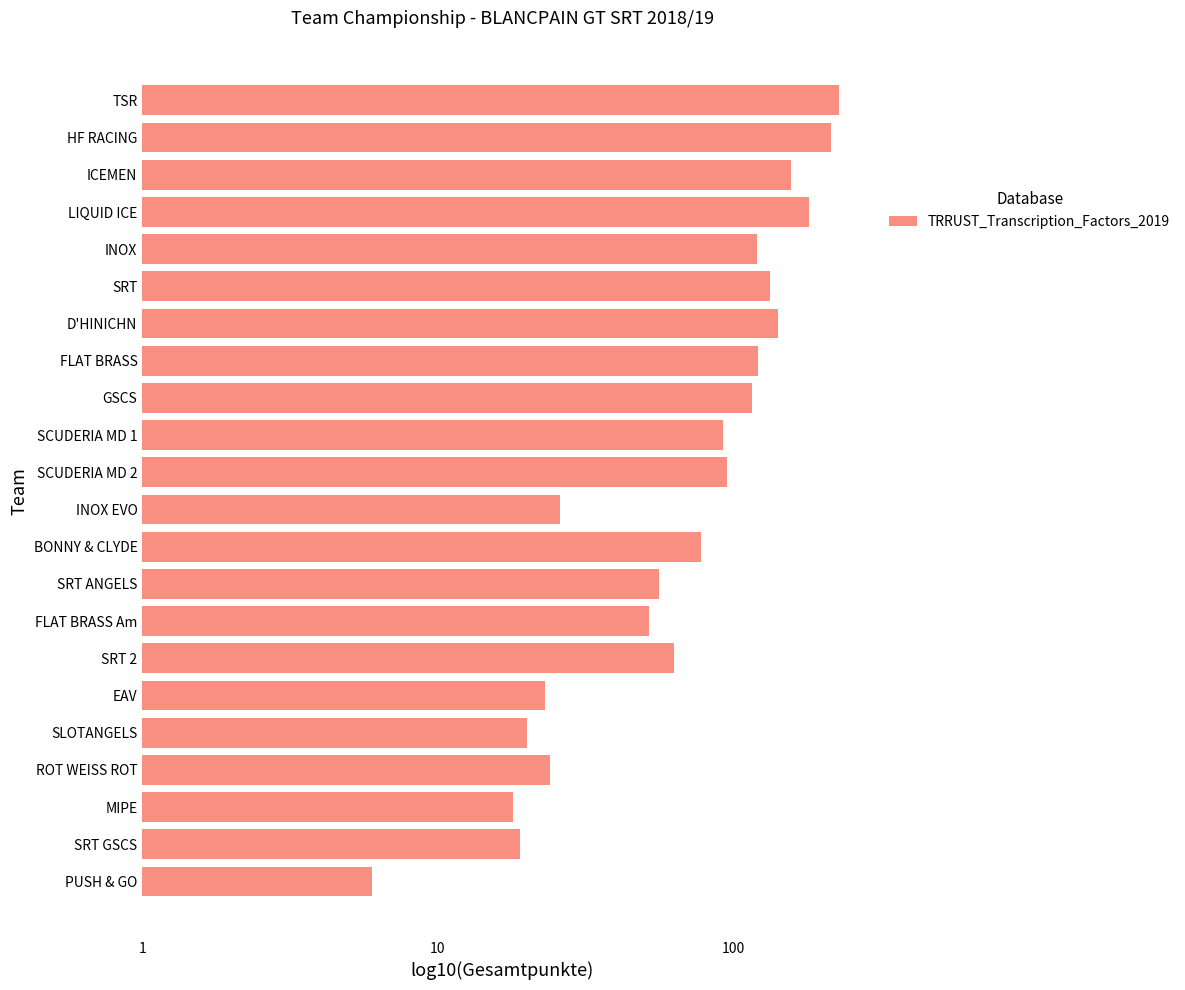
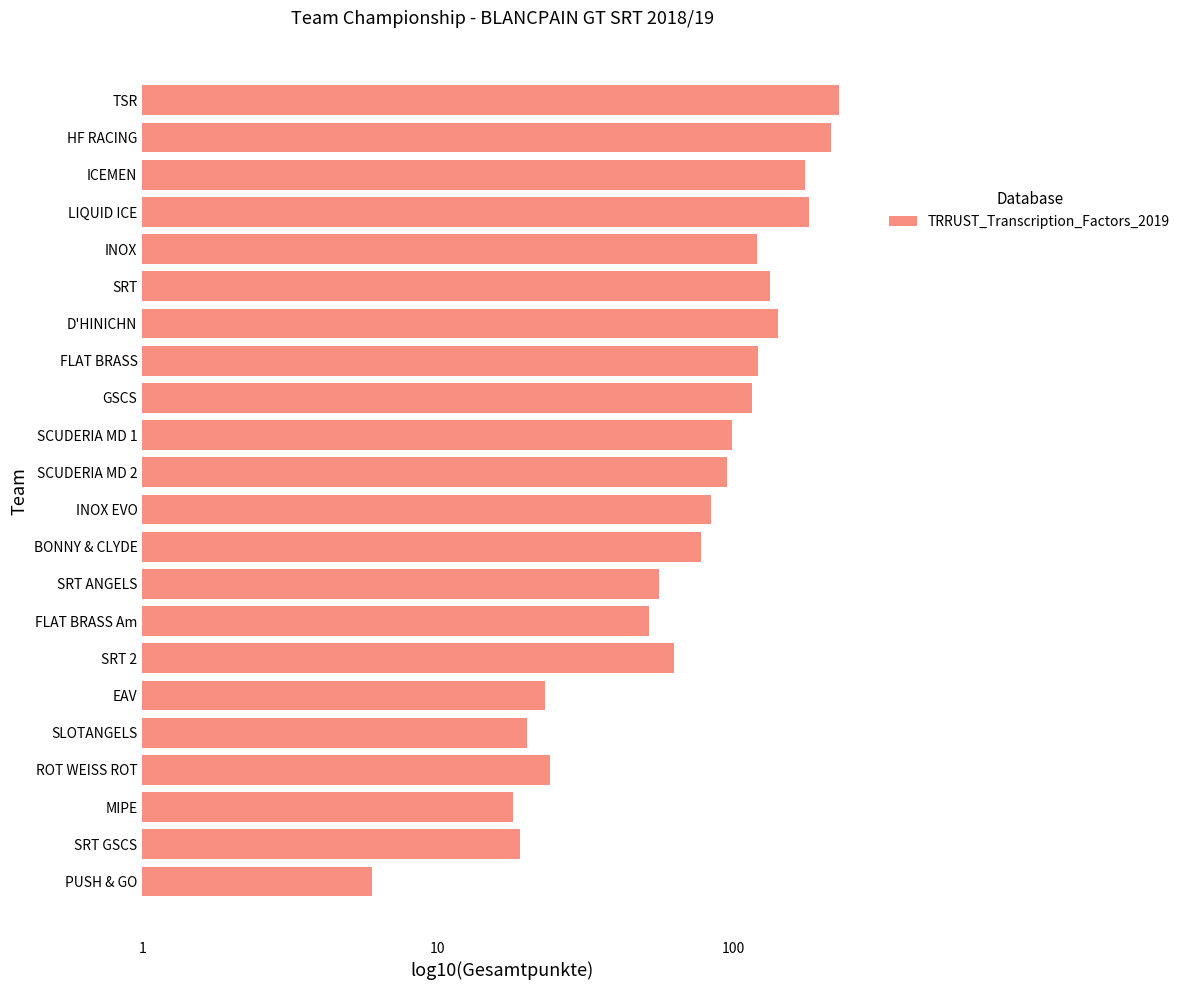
ICEMEN: 160 -> 180
SCUDERIA MD 1: 92 -> 99
INOX EVO: 26 -> 84
